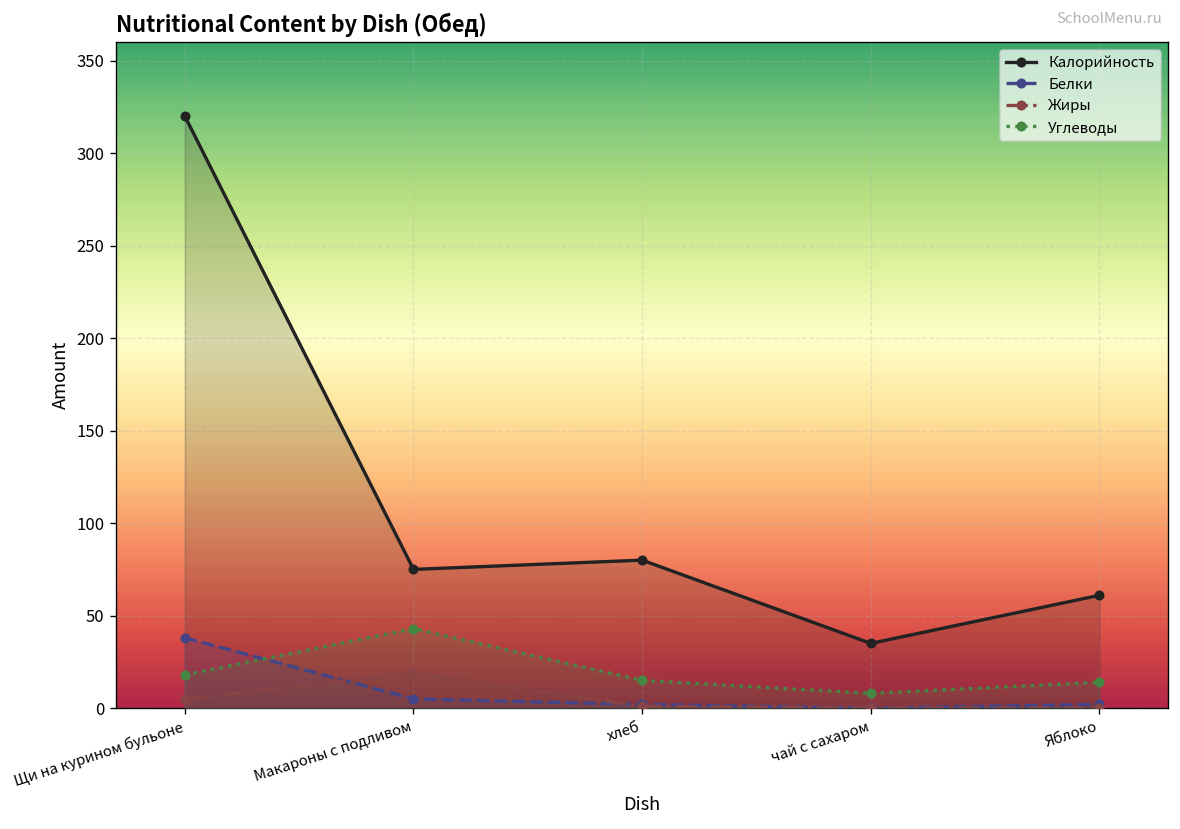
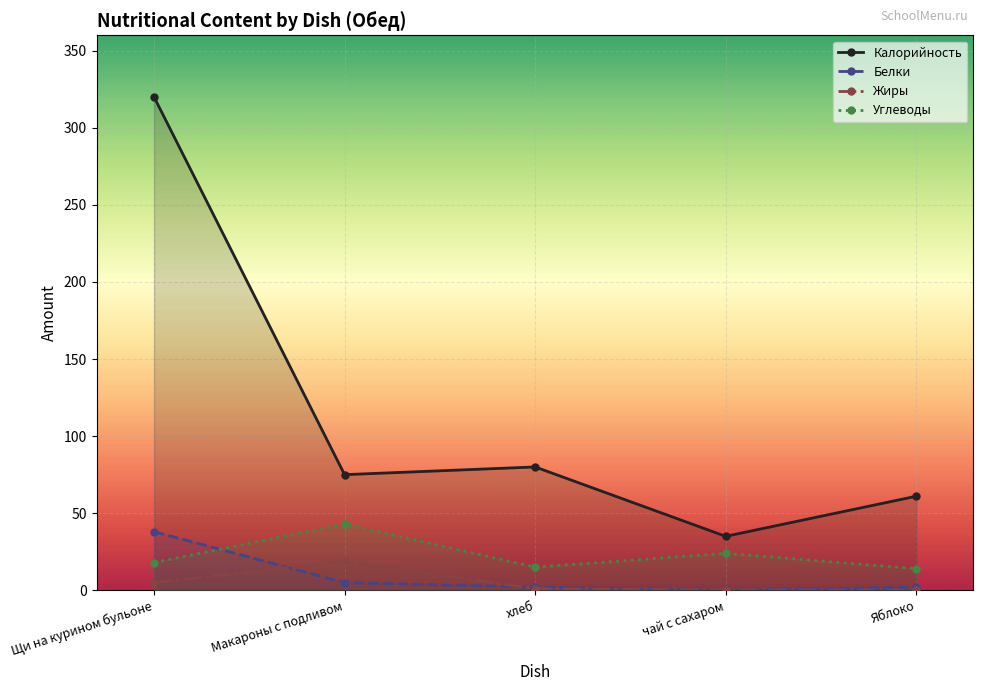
Углеводы, чай с сахаром: 8 -> 24
